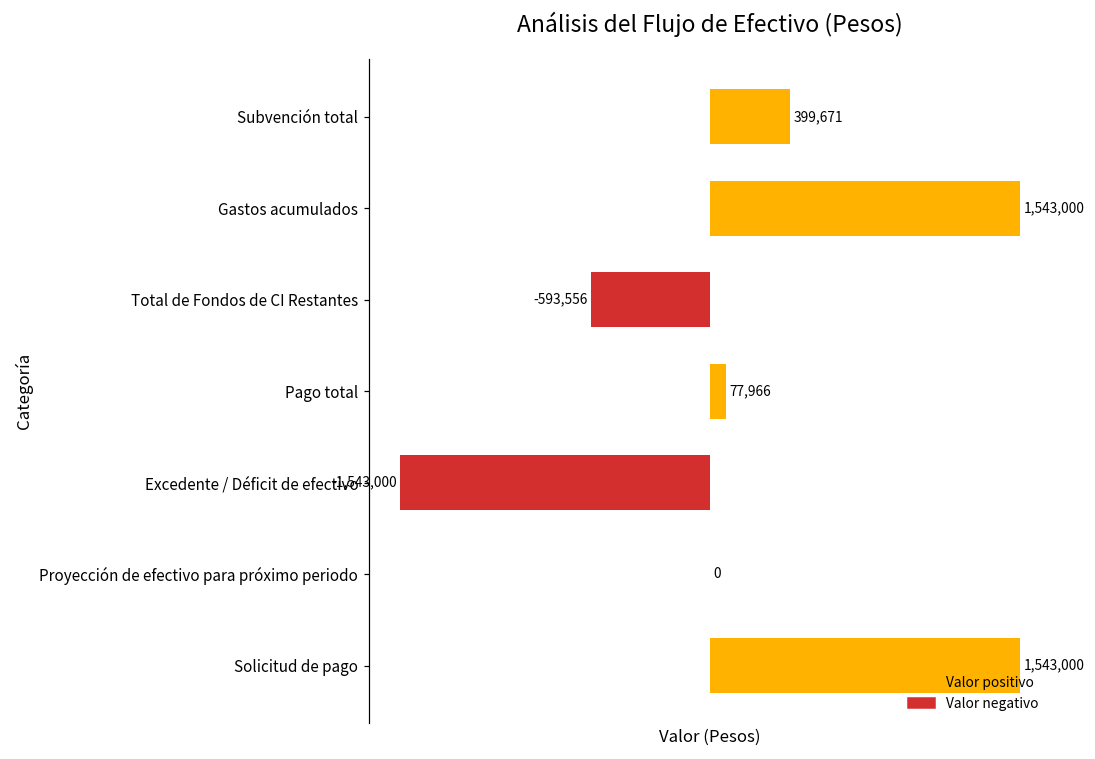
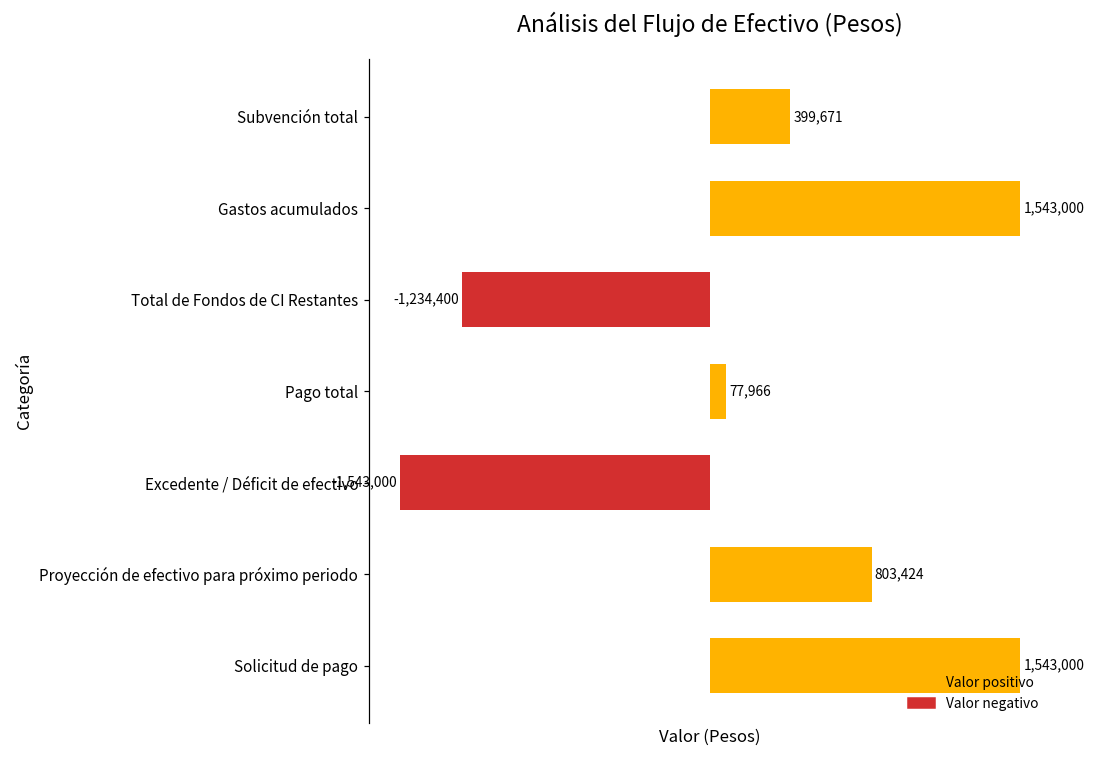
Total de Fondos de CI Restantes: -593,556 -> -1,234,400
Proyección de efectivo para próximo periodo: 0 -> 803,424
